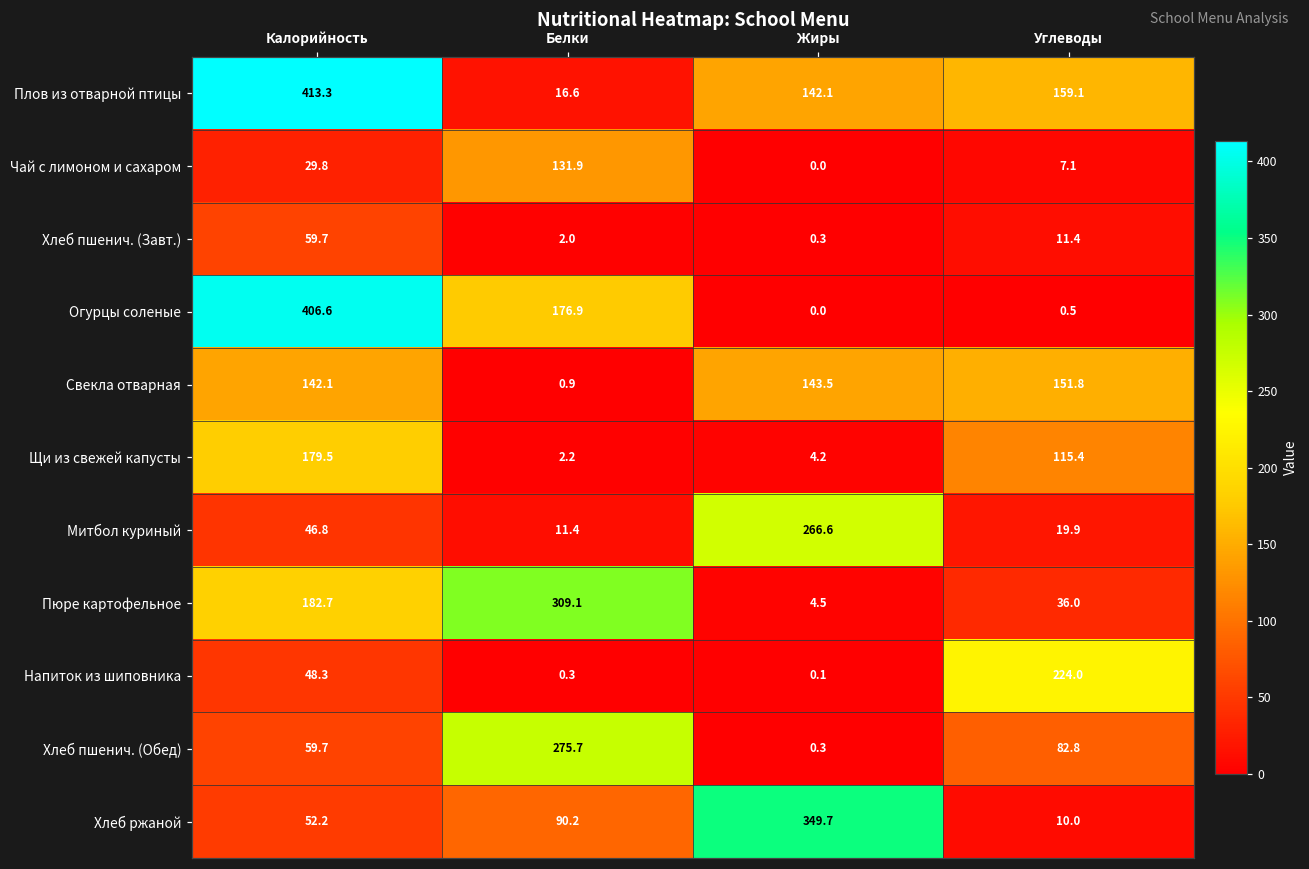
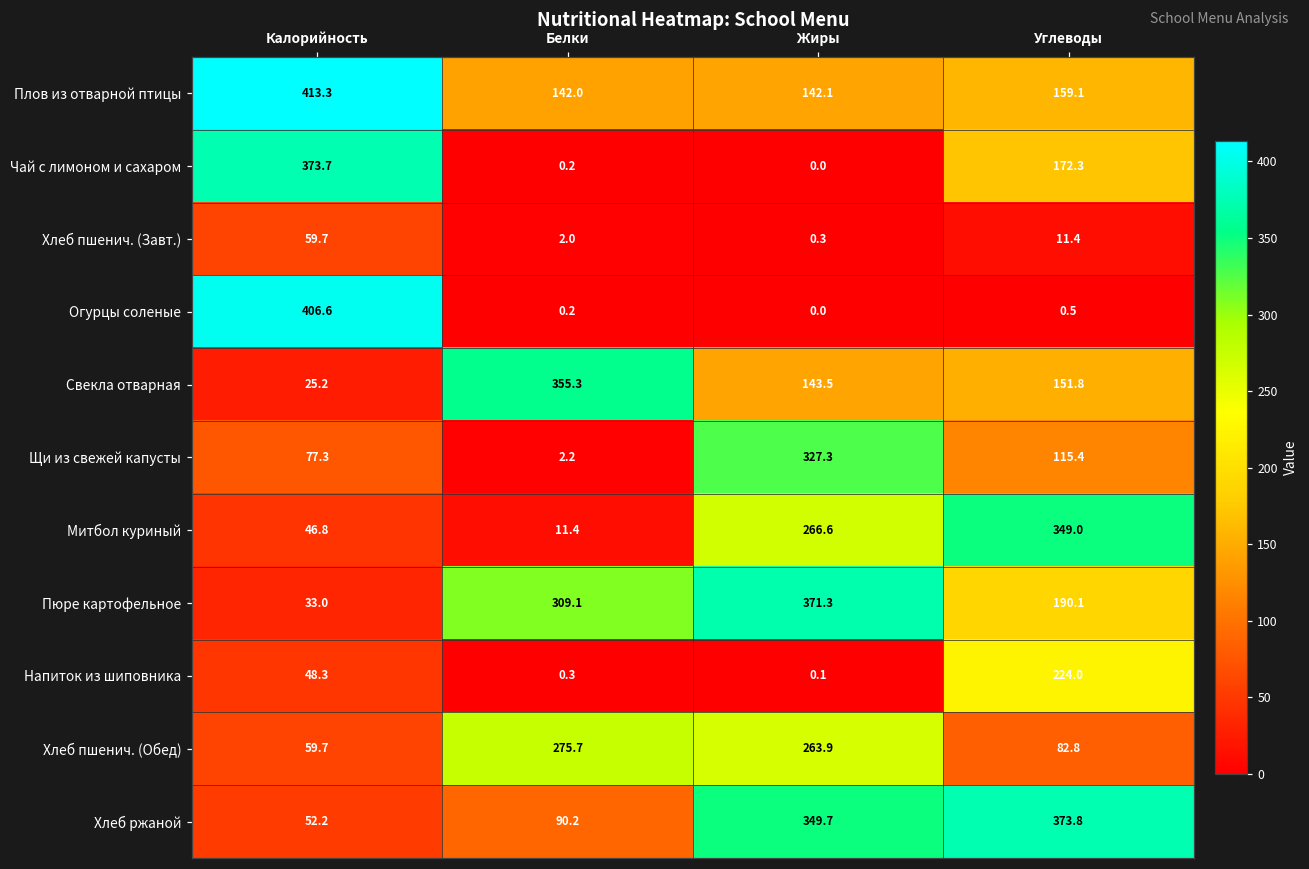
Плов из отварной птицы, Белки: 16.6 -> 142.0
Чай с лимоном и сахаром, Калорийность: 29.8 -> 373.7
Чай с лимоном и сахаром, Белки: 131.9 -> 0.2
Чай с лимоном и сахаром, Углеводы: 7.1 -> 172.3
Огурцы соленые, Белки: 176.9 -> 0.2
Свекла отварная, Калорийность: 142.1 -> 25.2
Свекла отварная, Белки: 0.9 -> 355.3
Щи из свежей капусты, Калорийность: 179.5 -> 77.3
Щи из свежей капусты, Жиры: 4.2 -> 327.3
Митбол куриный, Углеводы: 19.9 -> 349.0
Пюре картофельное, Калорийность: 182.7 -> 33.0
Пюре картофельное, Жиры: 4.5 -> 371.3
Пюре картофельное, Углеводы: 36.0 -> 190.1
Хлеб пшенич. (Обед), Жиры: 0.3 -> 263.9
Хлеб ржаной, Углеводы: 10.0 -> 373.8
